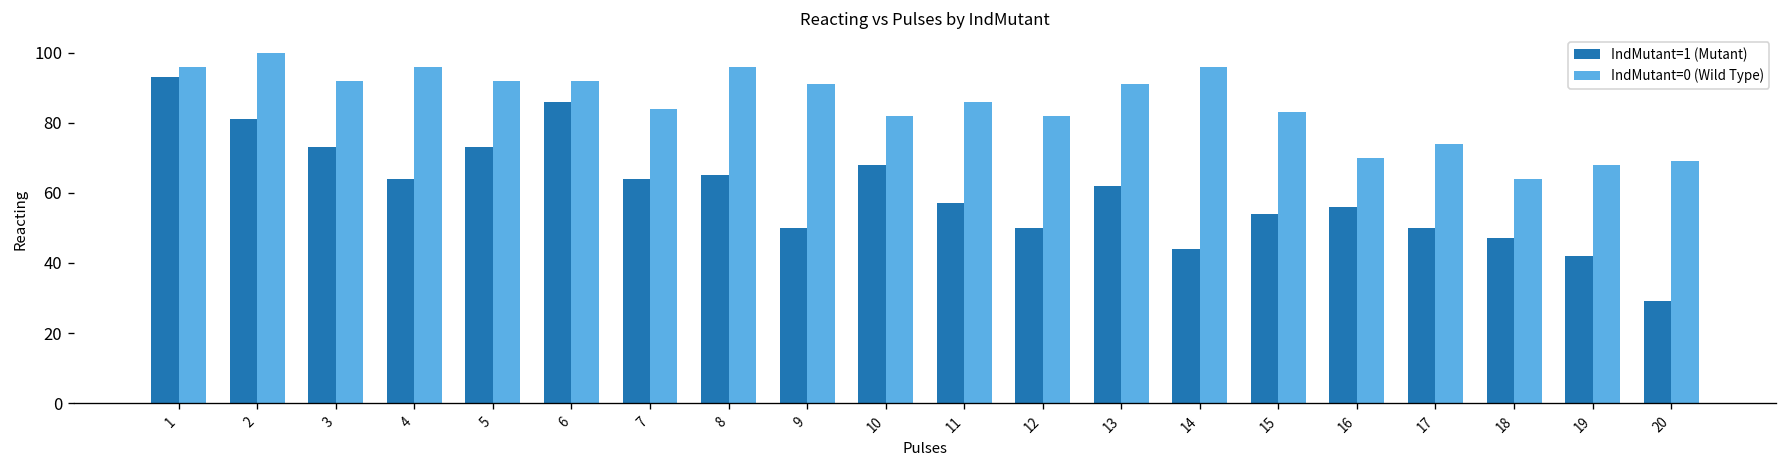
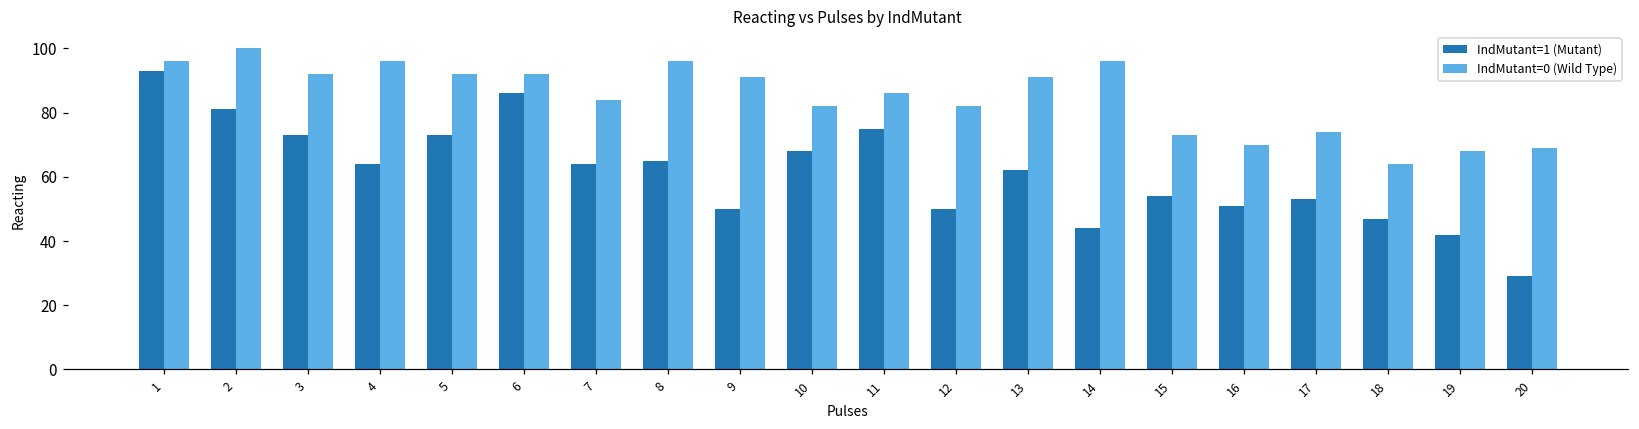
IndMutant=1 (Mutant), 11: 57 -> 75
IndMutant=0 (Wild Type), 15: 83 -> 73
IndMutant=1 (Mutant), 16: 56 -> 51
IndMutant=1 (Mutant), 17: 50 -> 53
